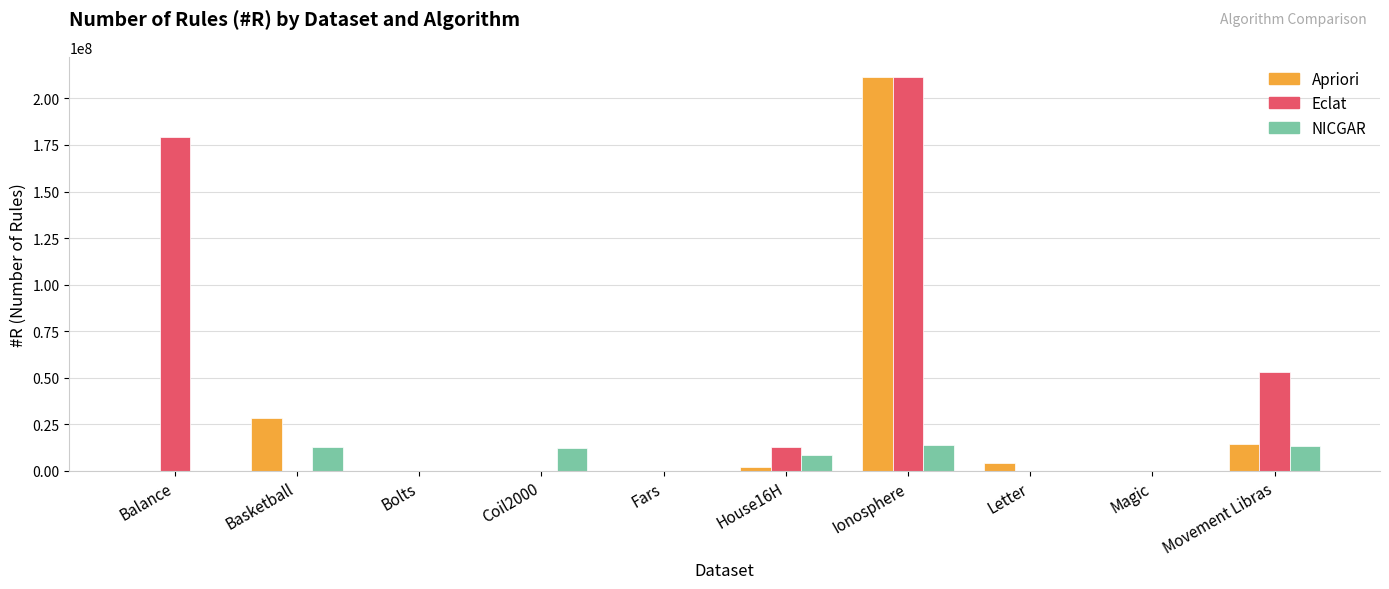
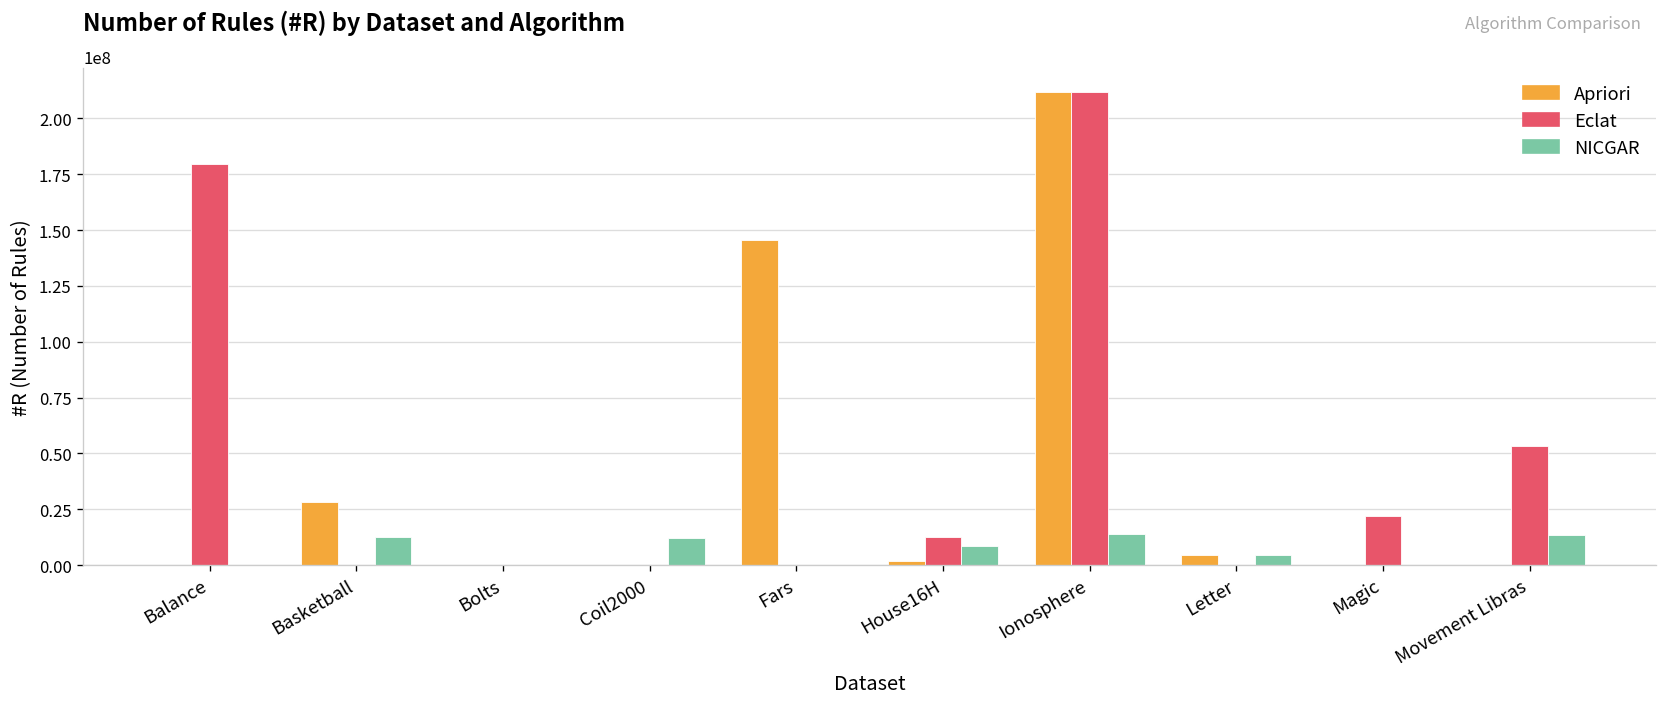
Apriori, Fars: 0 -> 146000000
NICGAR, Letter: 0 -> 4000000
Eclat, Magic: 0 -> 22000000
Apriori, Movement Libras: 14000000 -> 0
